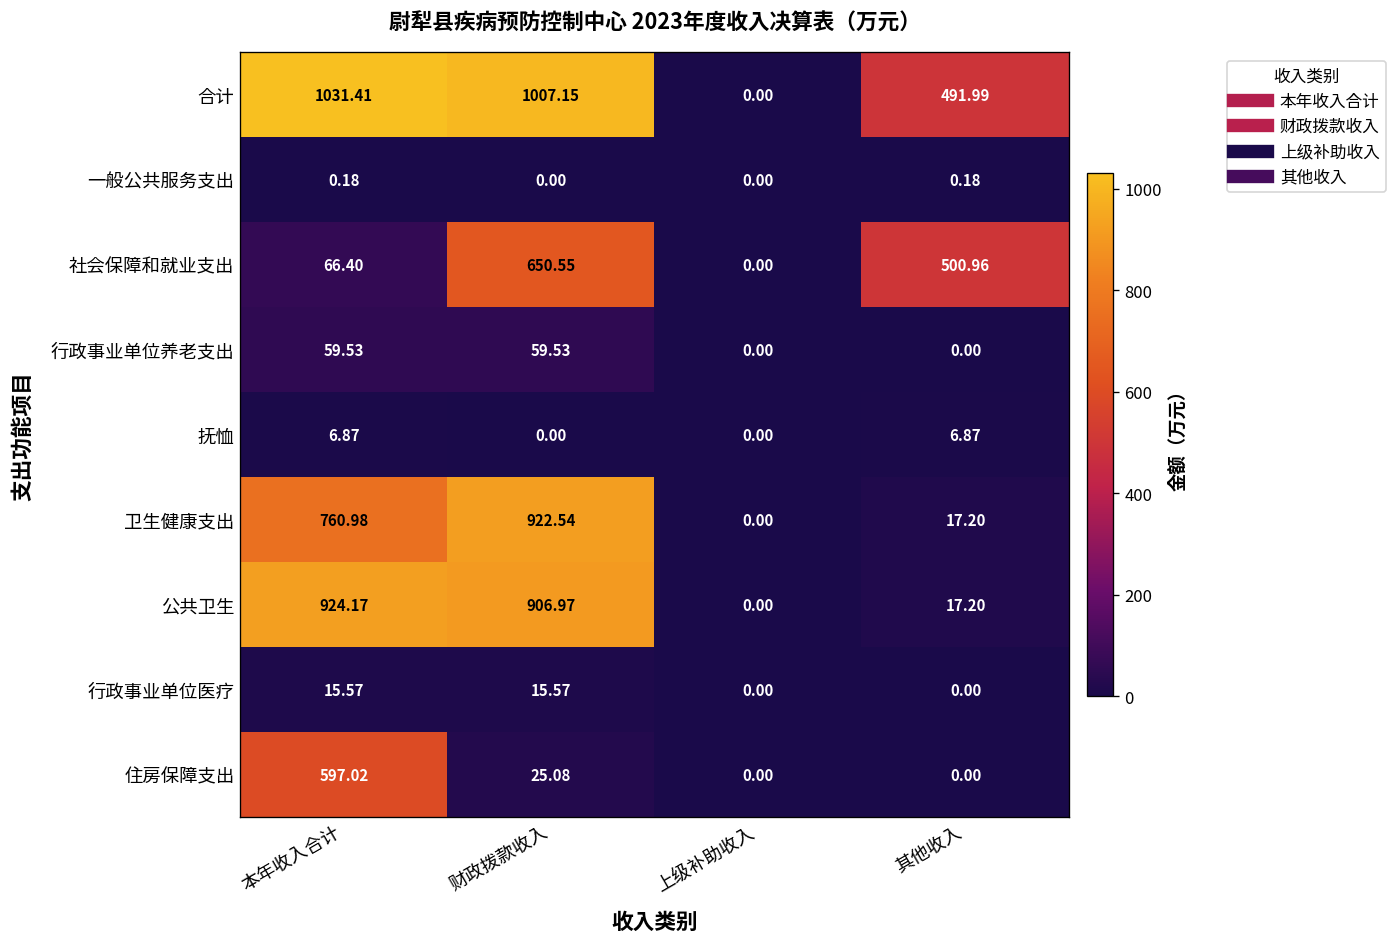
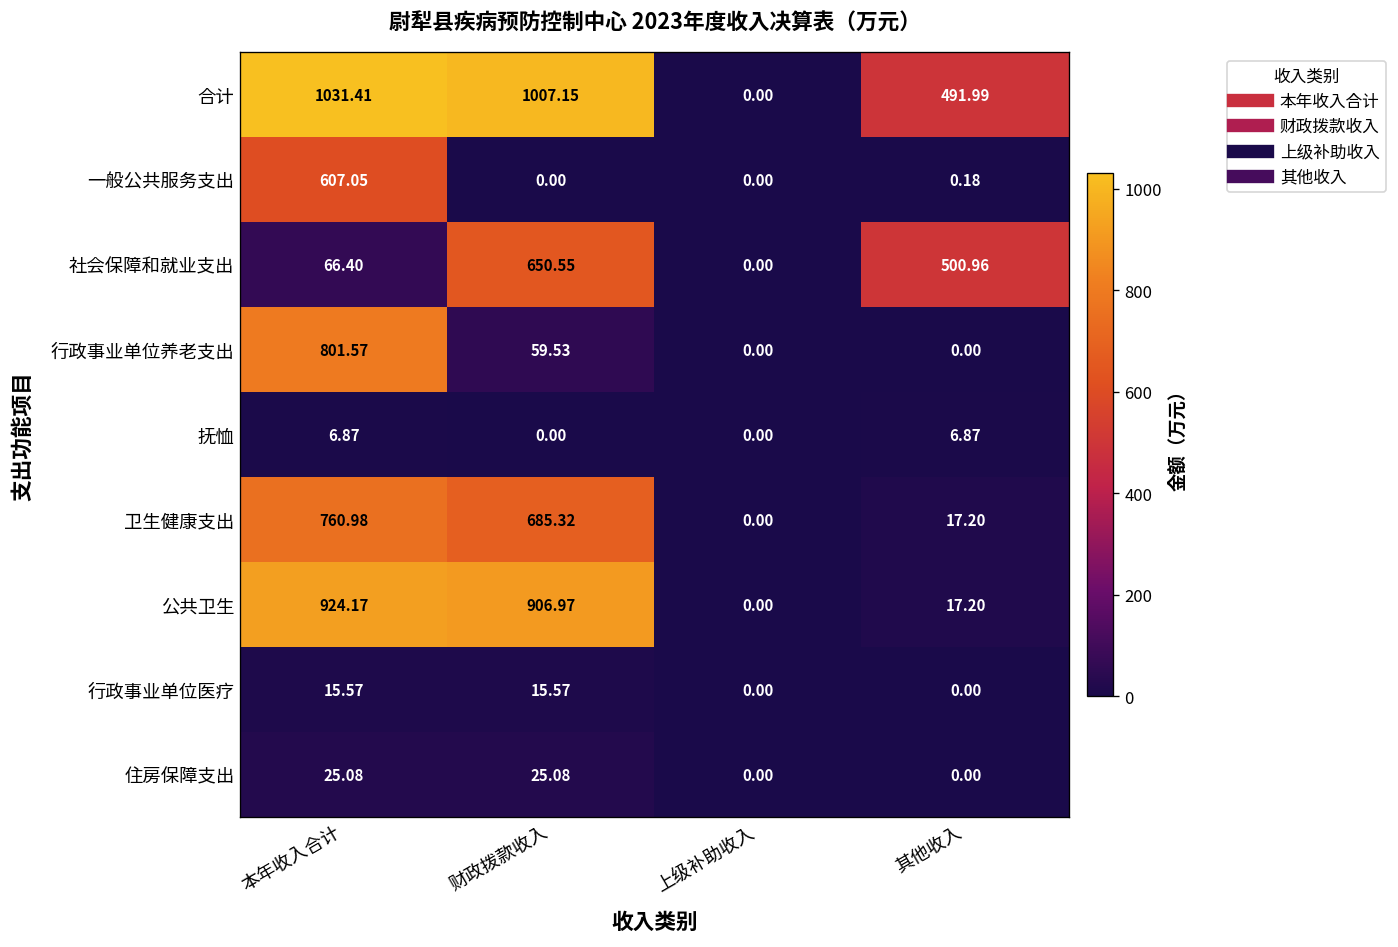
一般公共服务支出, 本年收入合计: 0.18 -> 607.05
行政事业单位养老支出, 本年收入合计: 59.53 -> 801.57
卫生健康支出, 财政拨款收入: 922.54 -> 685.32
住房保障支出, 本年收入合计: 597.02 -> 25.08
